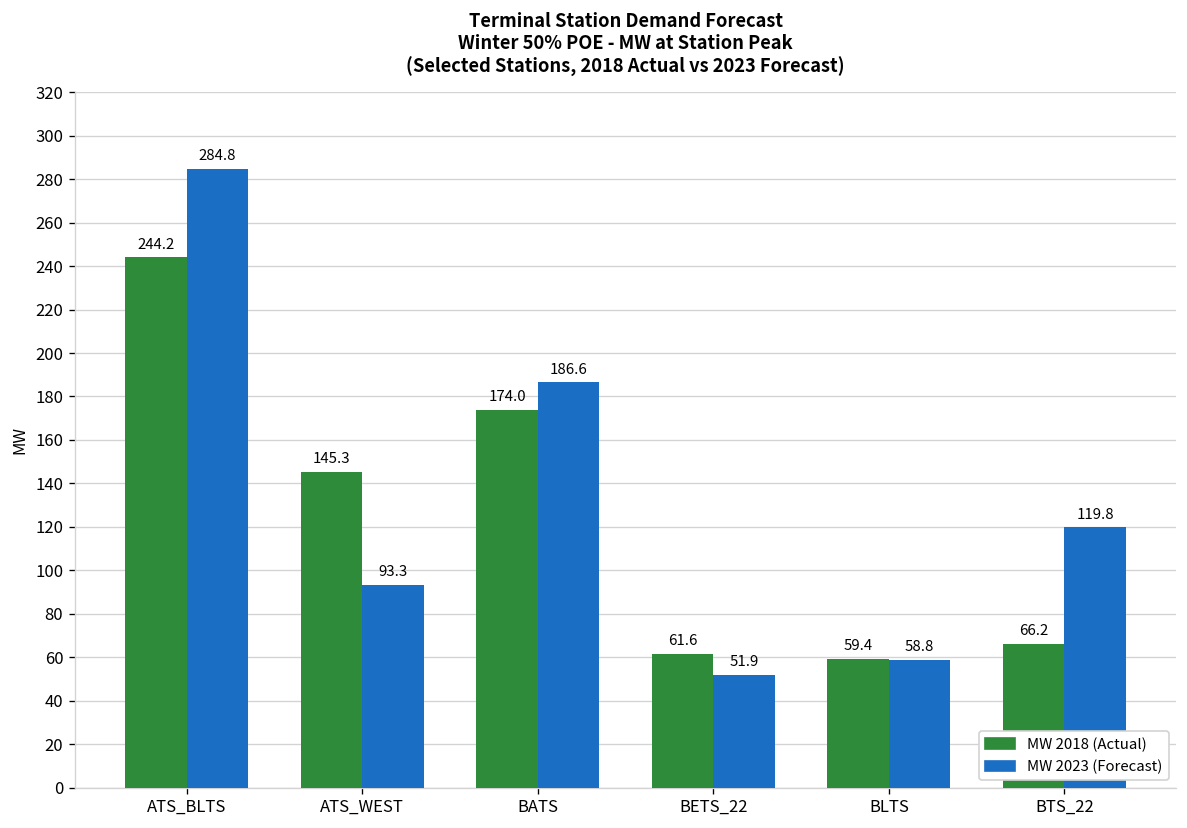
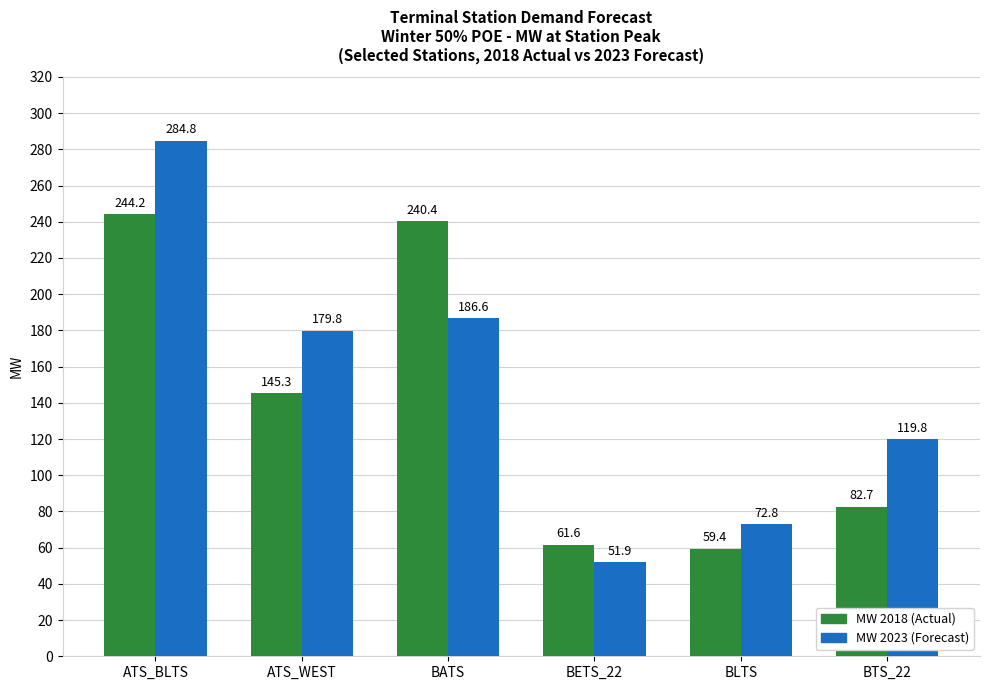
MW 2023 (Forecast), ATS_WEST: 93.3 -> 179.8
MW 2018 (Actual), BATS: 174.0 -> 240.4
MW 2023 (Forecast), BLTS: 58.8 -> 72.8
MW 2018 (Actual), BTS_22: 66.2 -> 82.7
